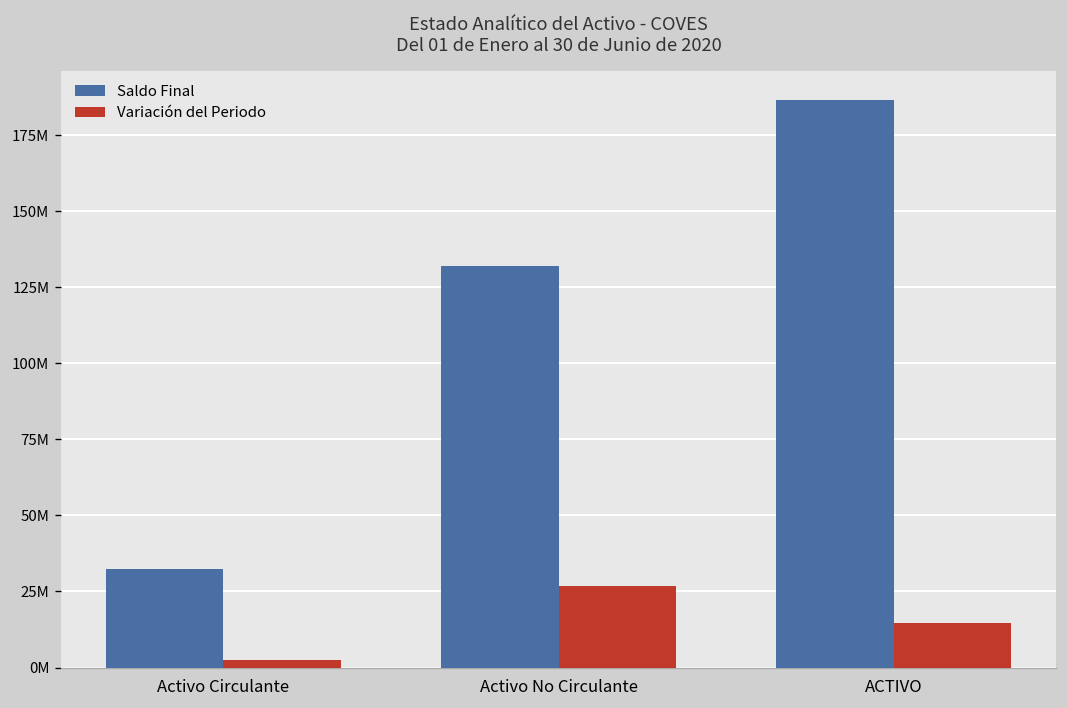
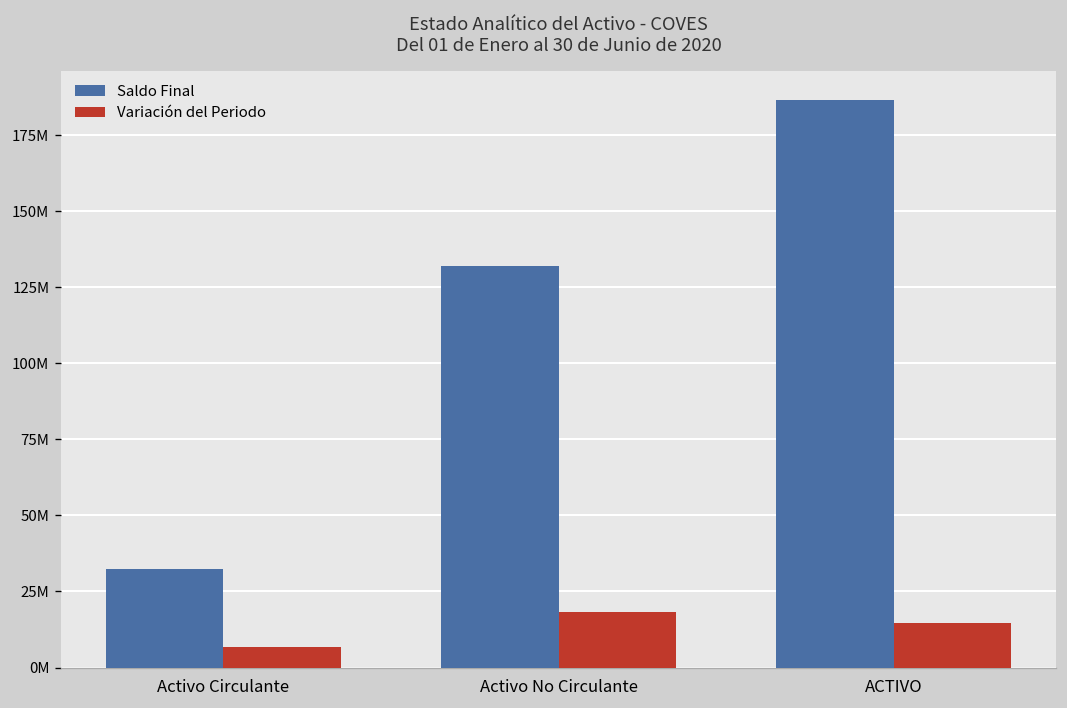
Variación del Periodo, Activo Circulante: 2000000 -> 7000000
Variación del Periodo, Activo No Circulante: 27000000 -> 18000000
